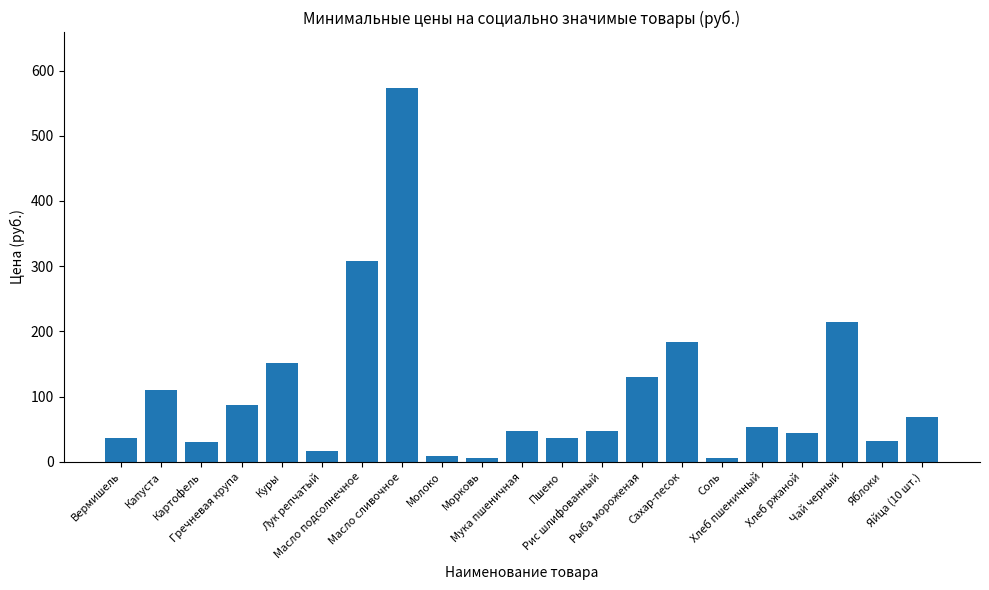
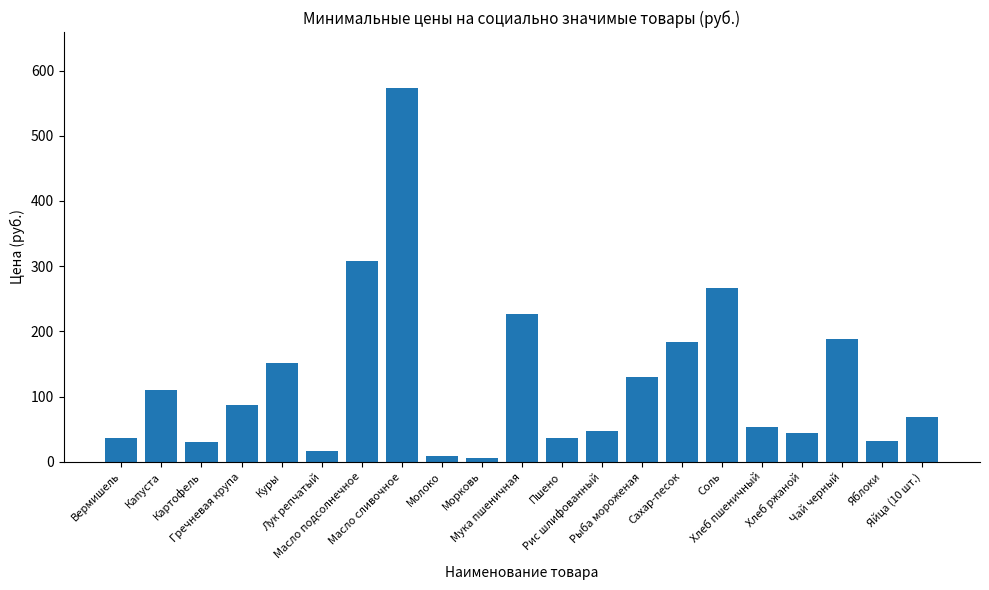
Мука пшеничная: 50 -> 230
Соль: 10 -> 270
Чай черный: 210 -> 190
